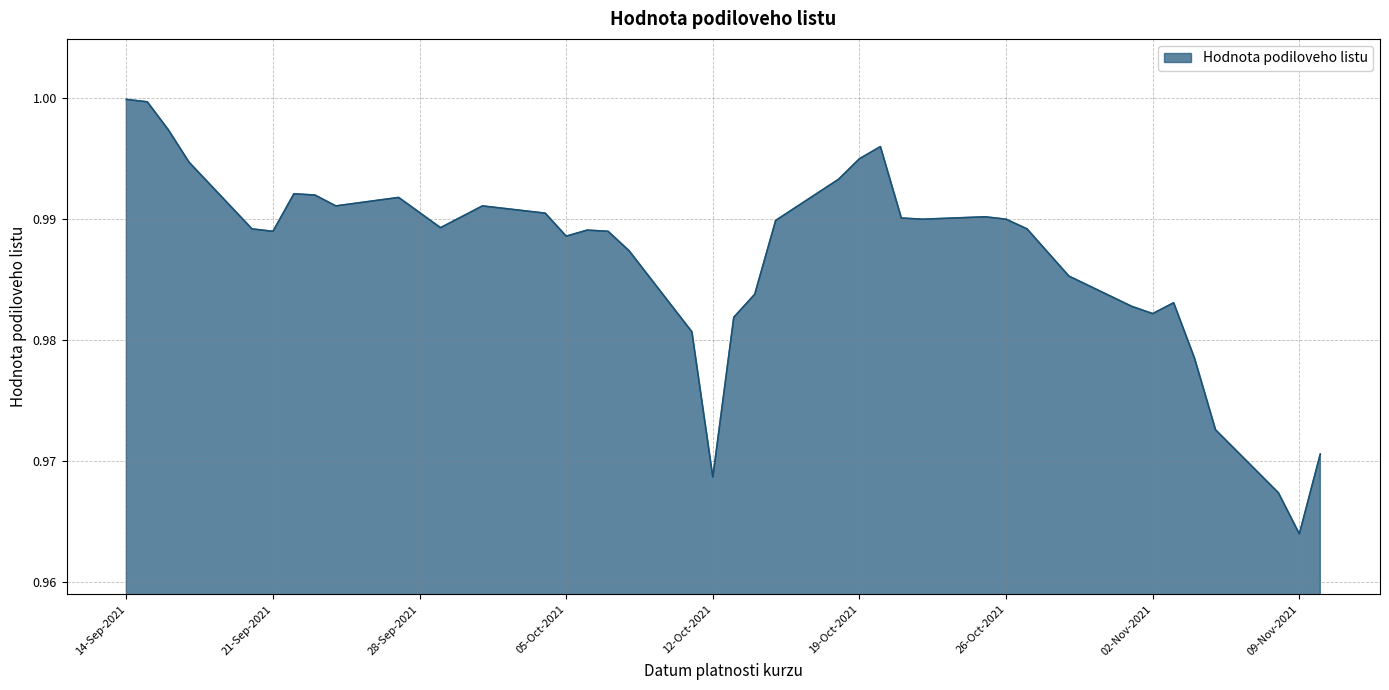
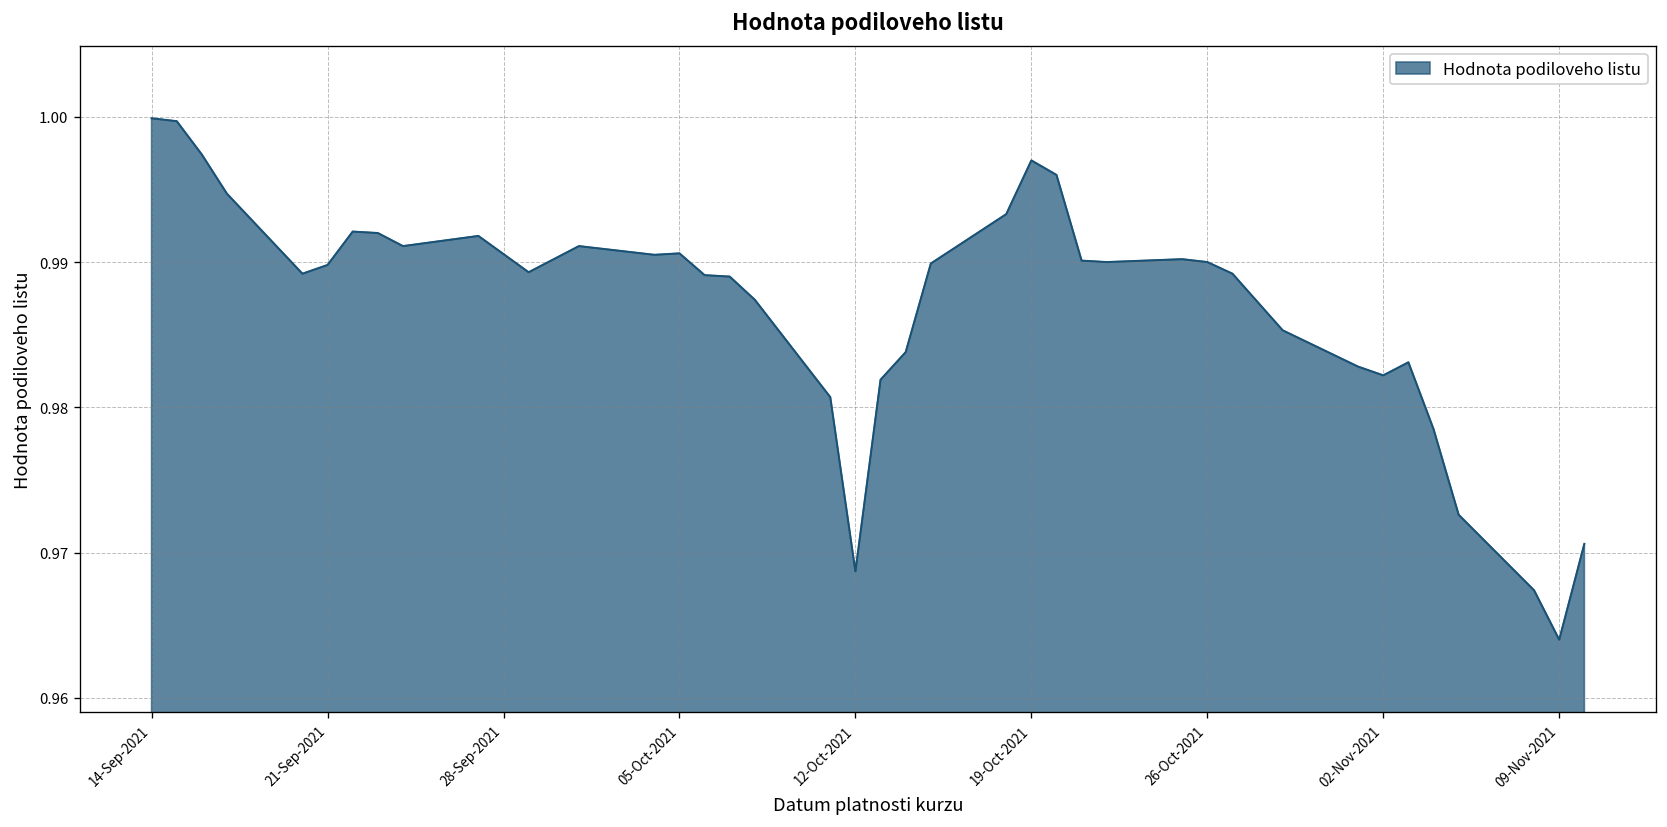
21-Sep-2021: 0.9890 -> 0.9898
05-Oct-2021: 0.9886 -> 0.9906
19-Oct-2021: 0.995 -> 0.997
